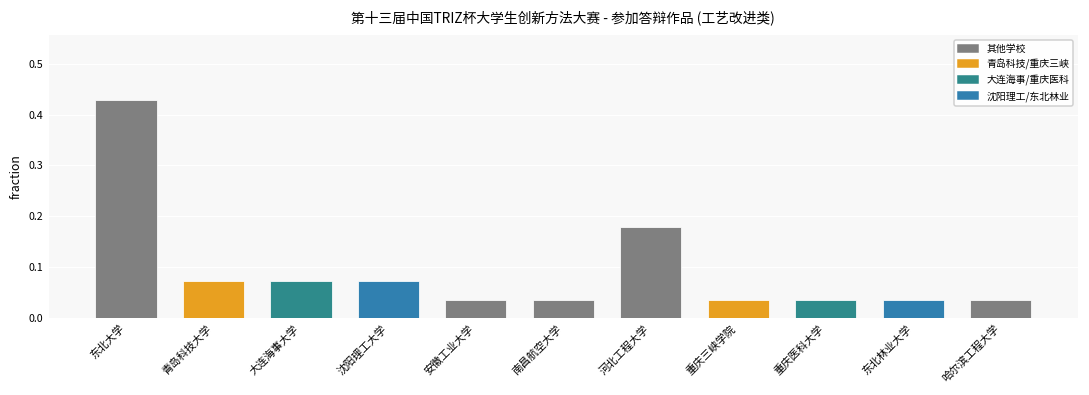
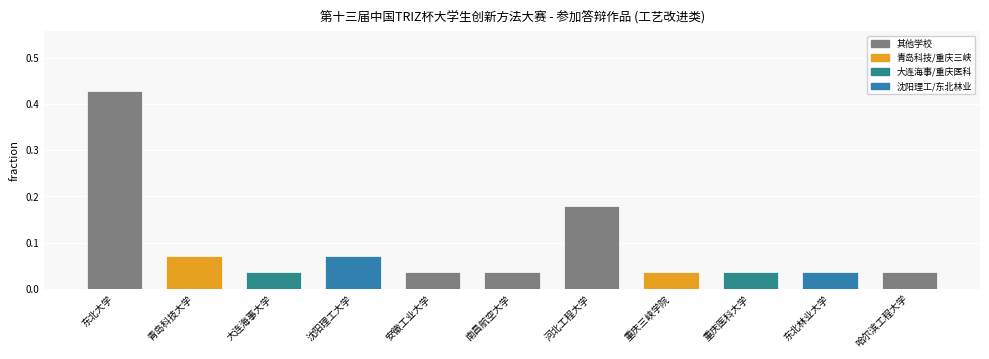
大连海事大学: 0.07 -> 0.04
